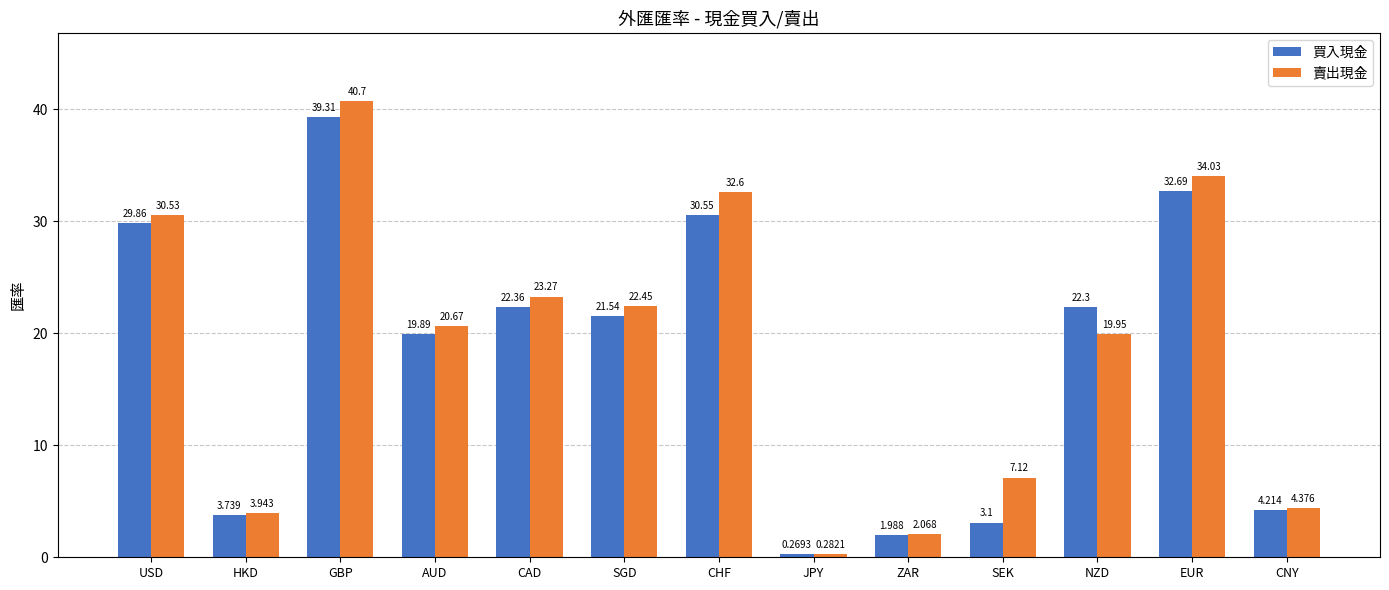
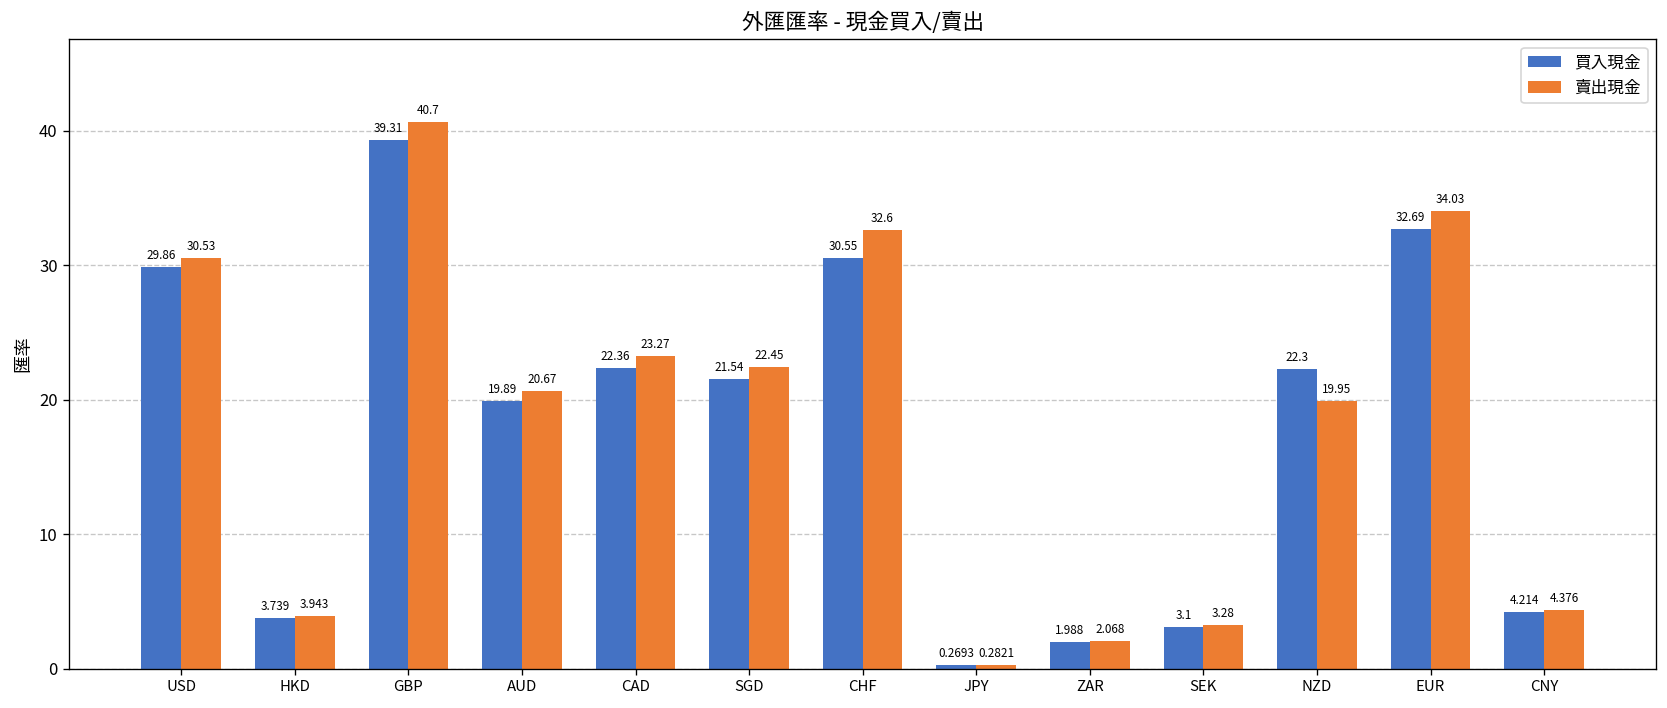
賣出現金, SEK: 7.12 -> 3.28
